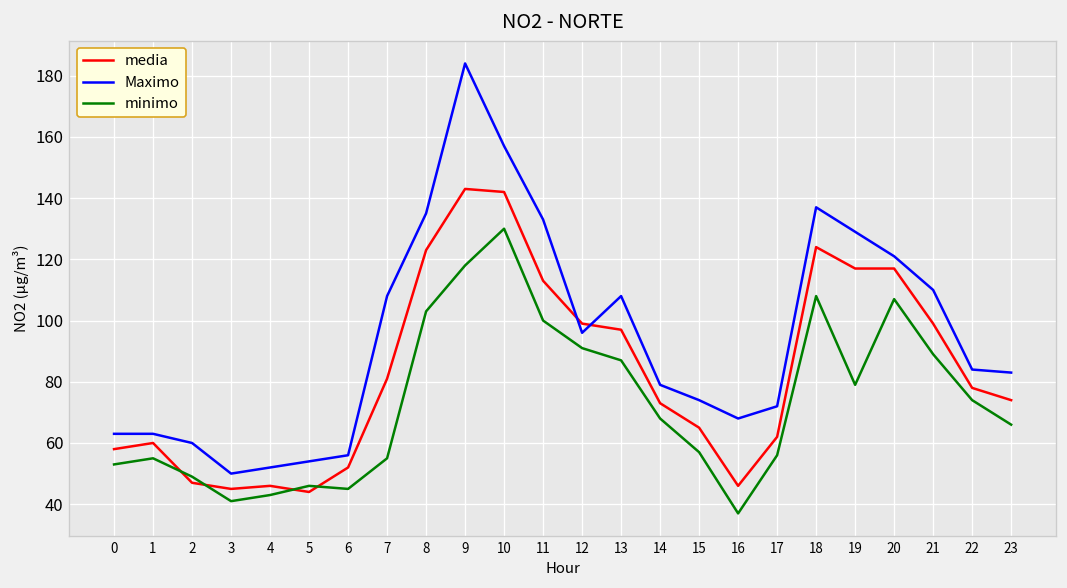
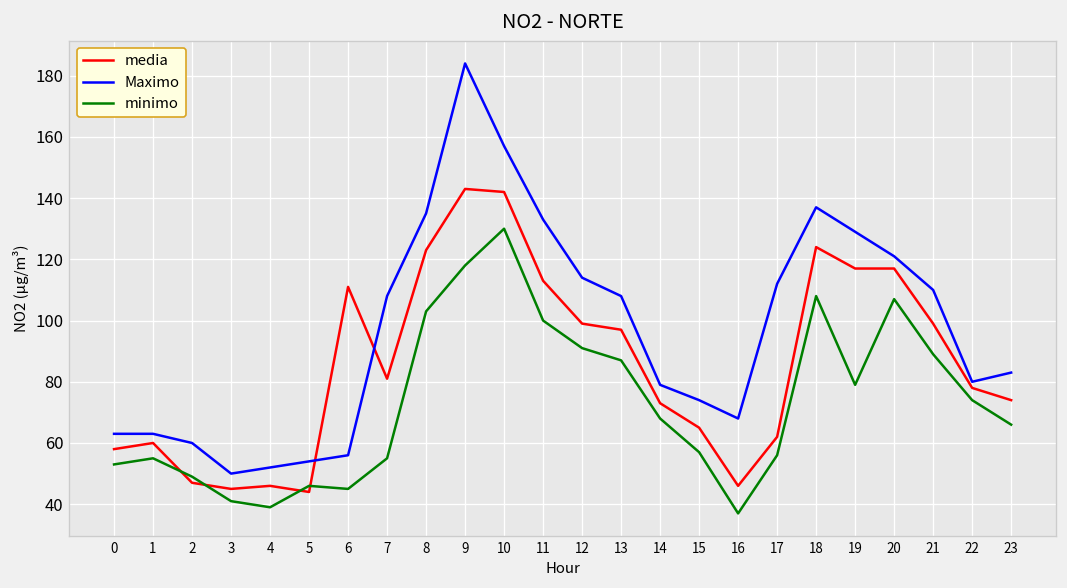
minimo, 4: 43 -> 39
media, 6: 52 -> 111
Maximo, 12: 96 -> 114
Maximo, 17: 72 -> 112
Maximo, 22: 84 -> 80
